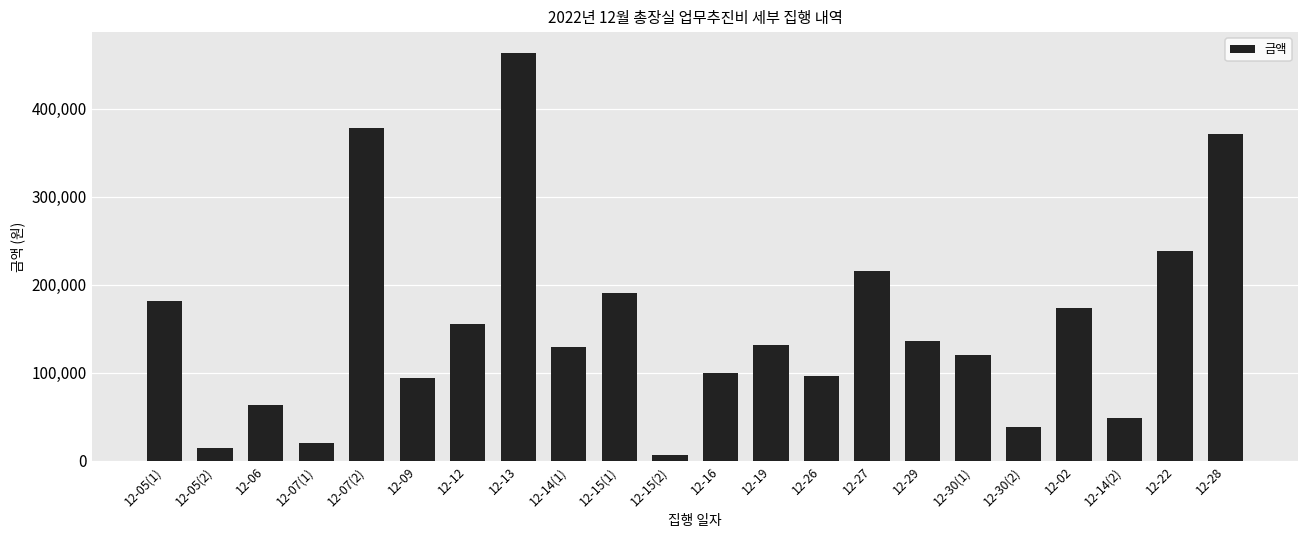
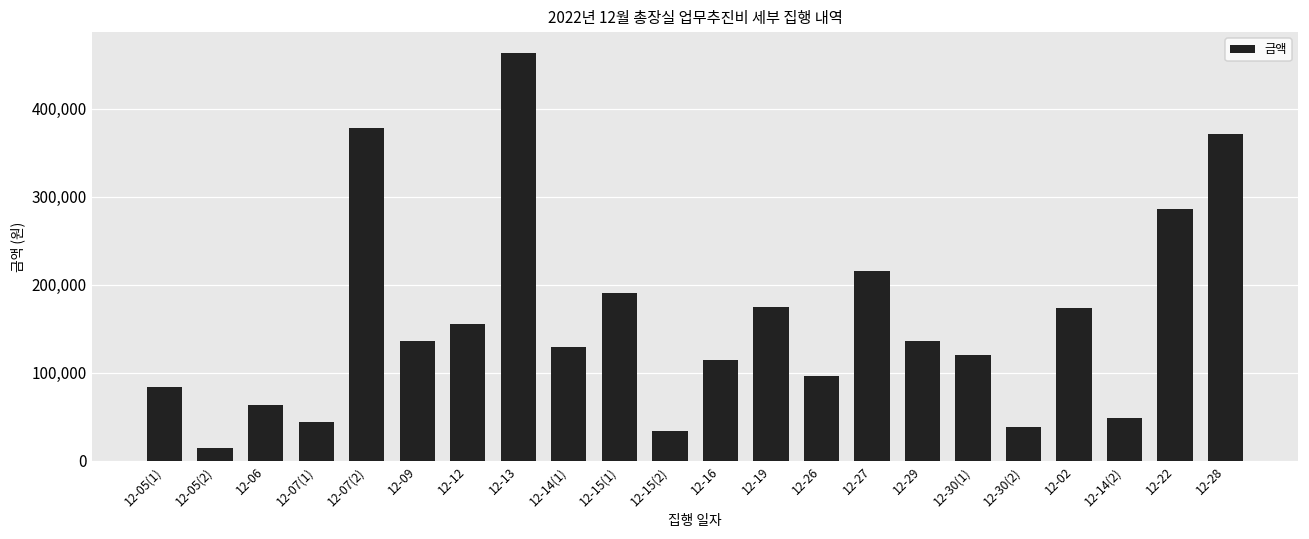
12-05(1): 180,000 -> 80,000
12-07(1): 20,000 -> 40,000
12-09: 90,000 -> 140,000
12-15(2): 10,000 -> 30,000
12-16: 100,000 -> 110,000
12-19: 130,000 -> 170,000
12-22: 240,000 -> 290,000
